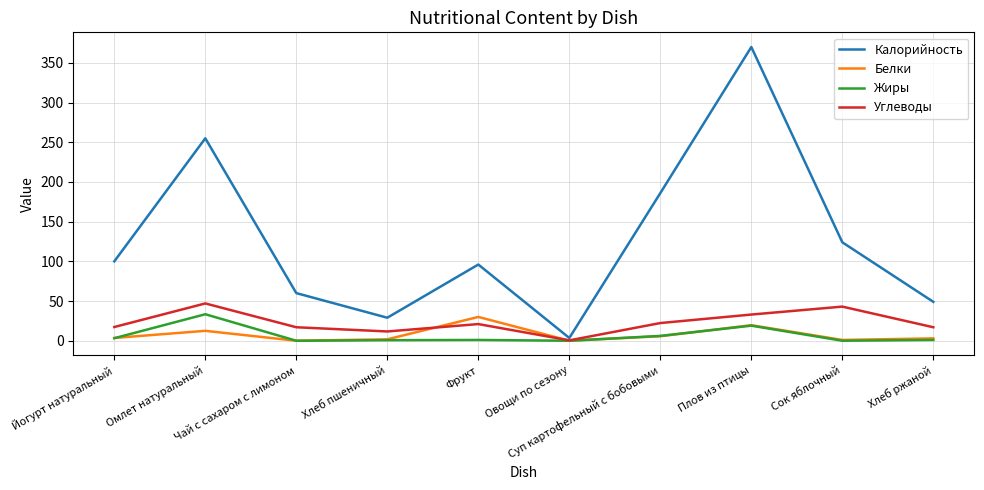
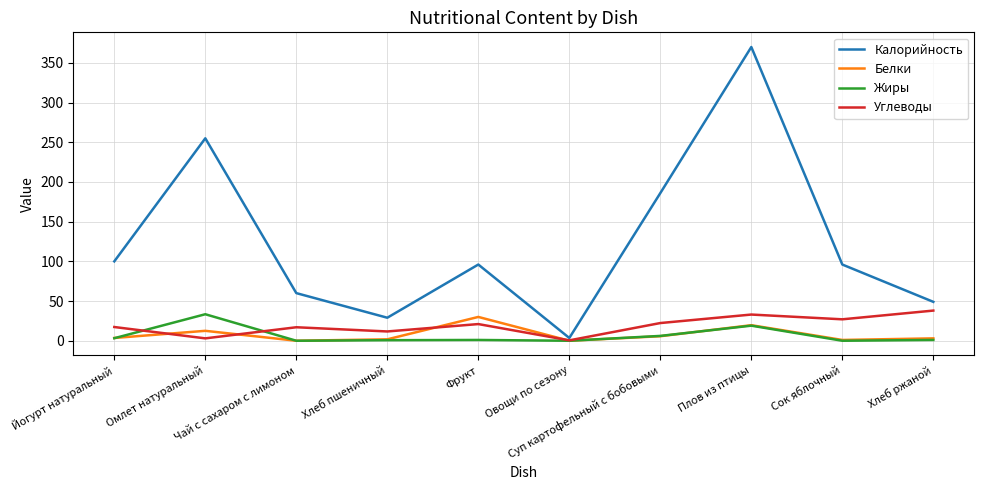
Углеводы, Омлет натуральный: 50 -> 0
Калорийность, Сок яблочный: 120 -> 100
Углеводы, Сок яблочный: 40 -> 30
Углеводы, Хлеб ржаной: 20 -> 40
